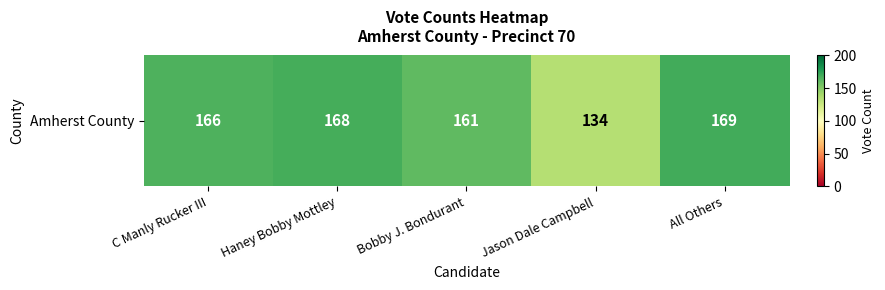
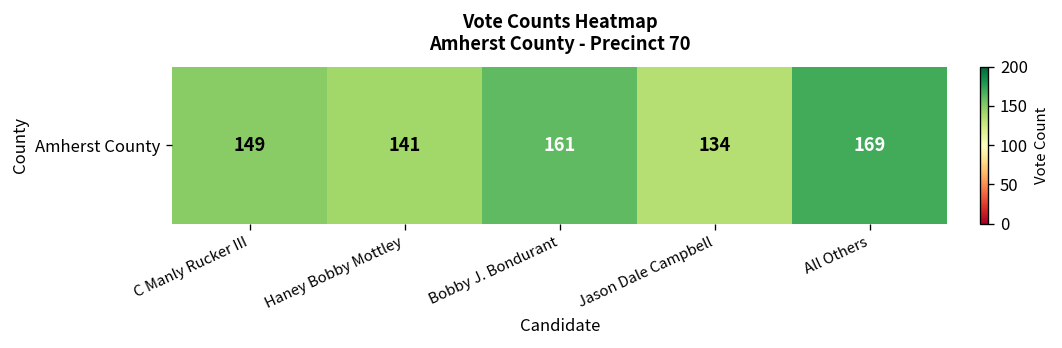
Amherst County, C Manly Rucker III: 166 -> 149
Amherst County, Haney Bobby Mottley: 168 -> 141
